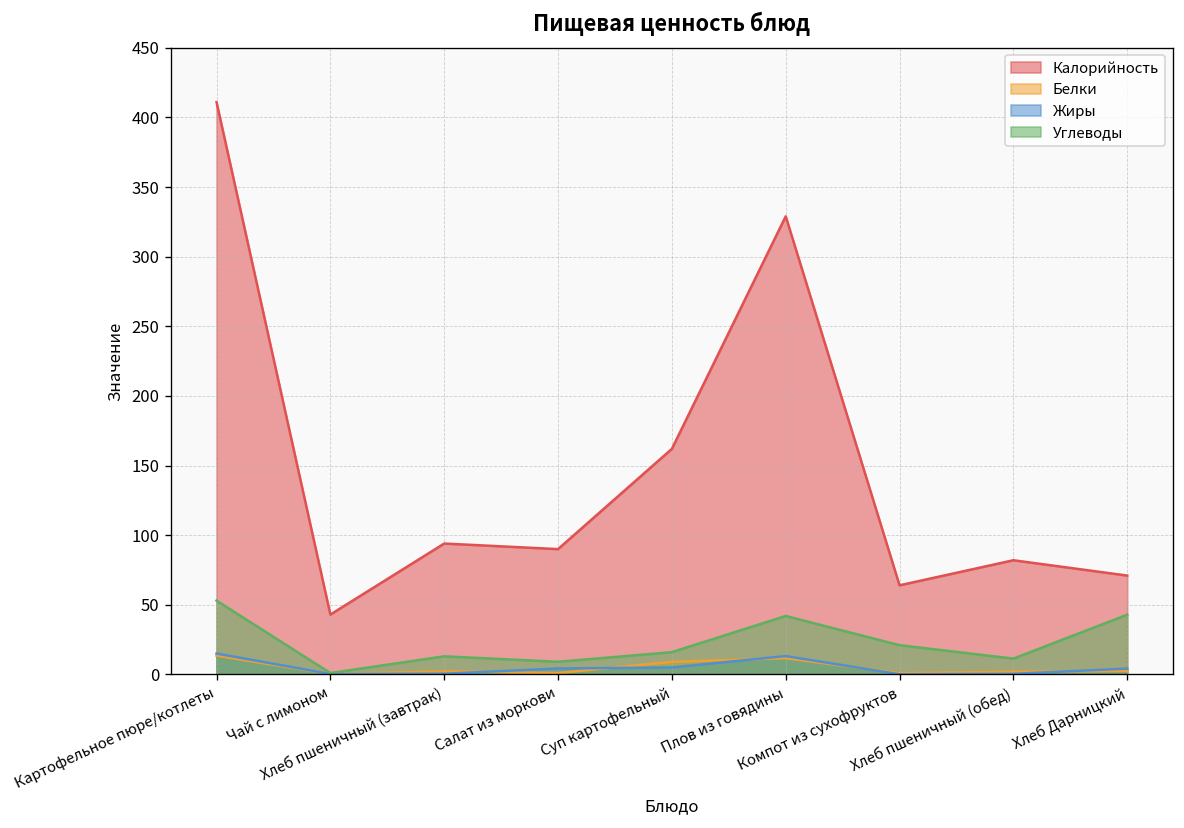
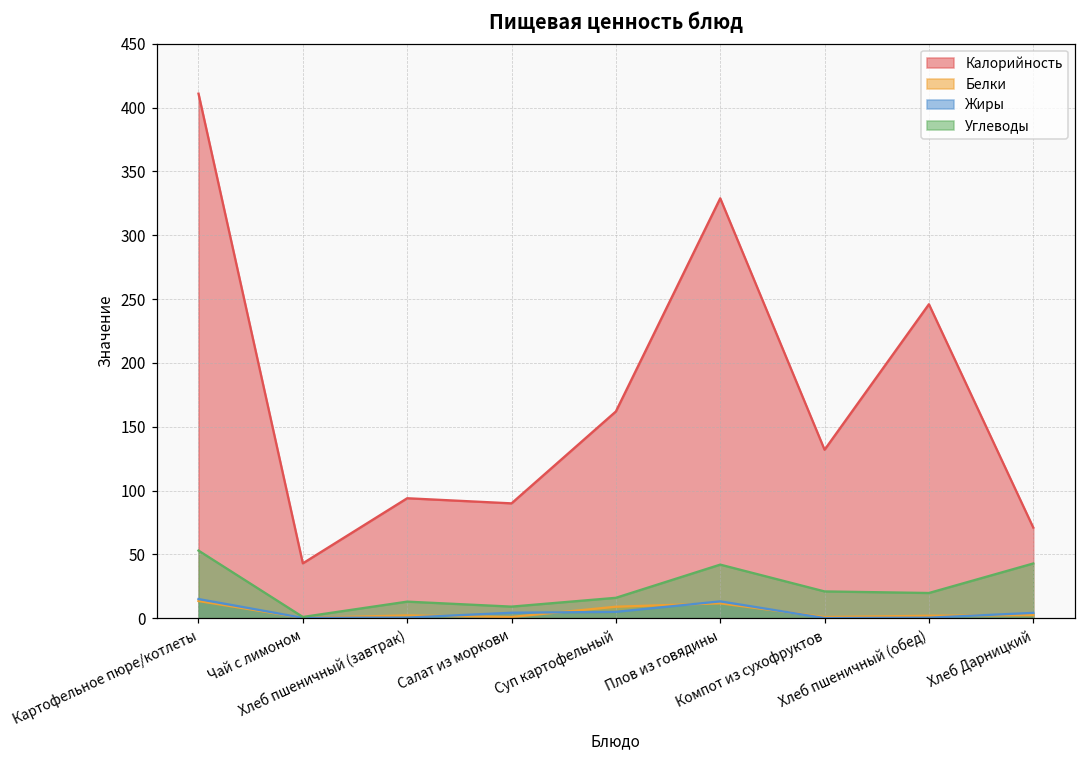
Калорийность, Компот из сухофруктов: 64 -> 132
Калорийность, Хлеб пшеничный (обед): 82 -> 246
Углеводы, Хлеб пшеничный (обед): 11 -> 20
